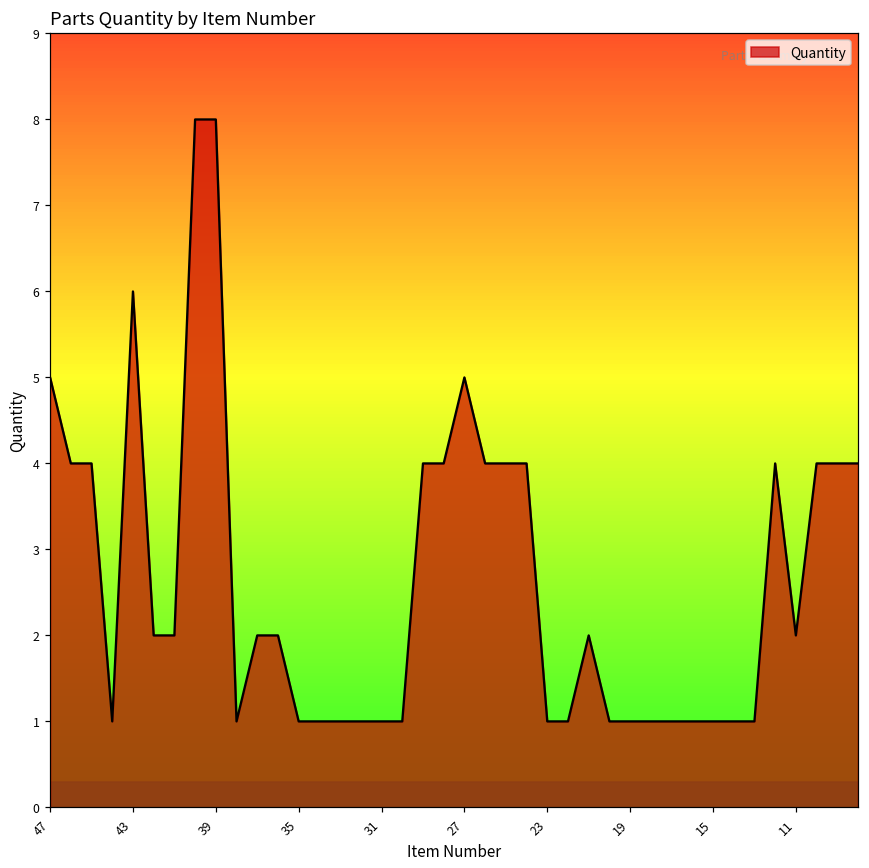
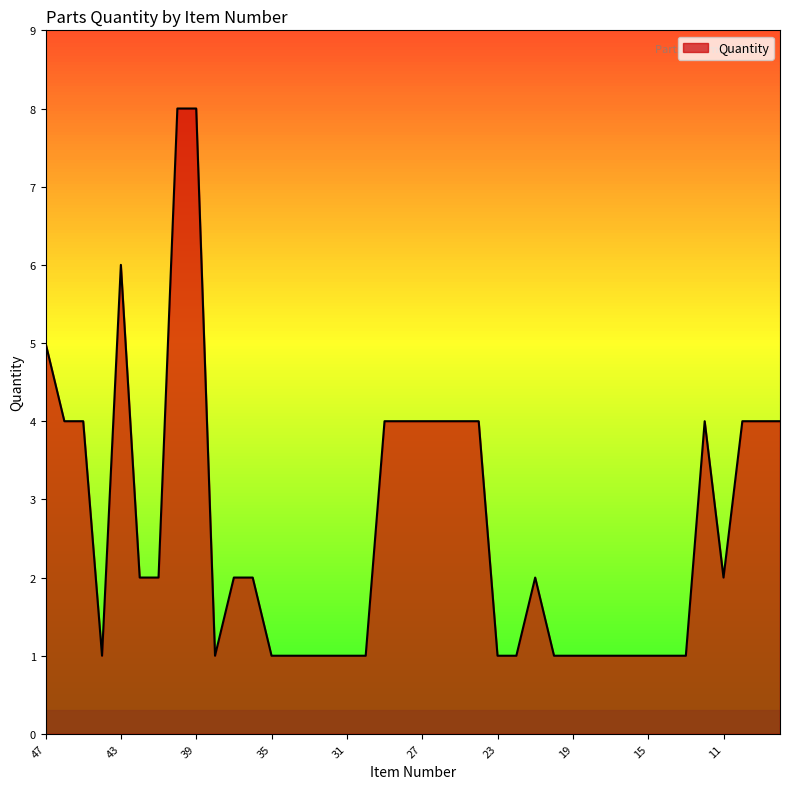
27: 5 -> 4
